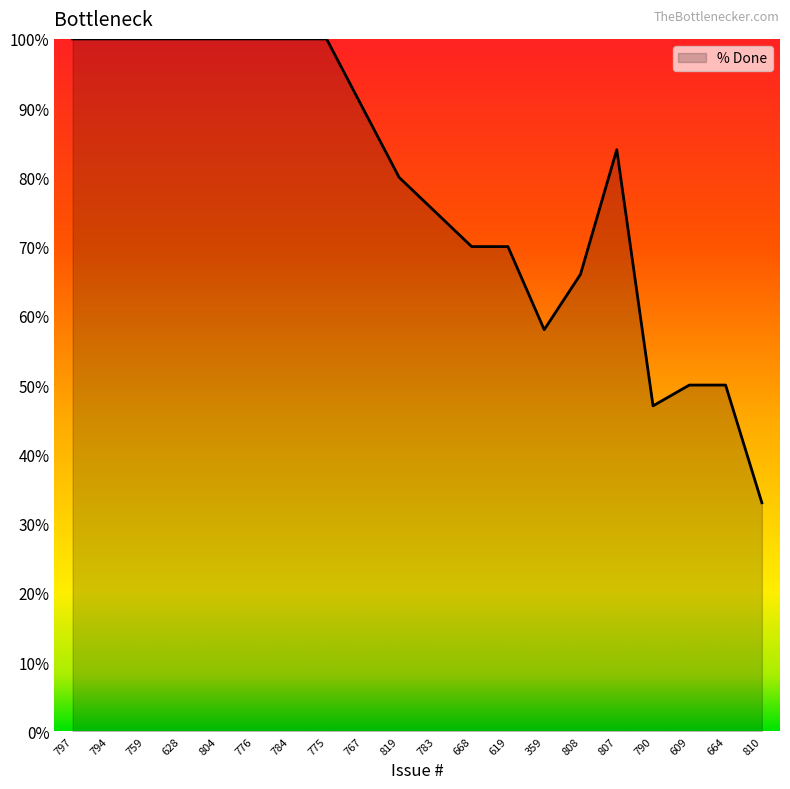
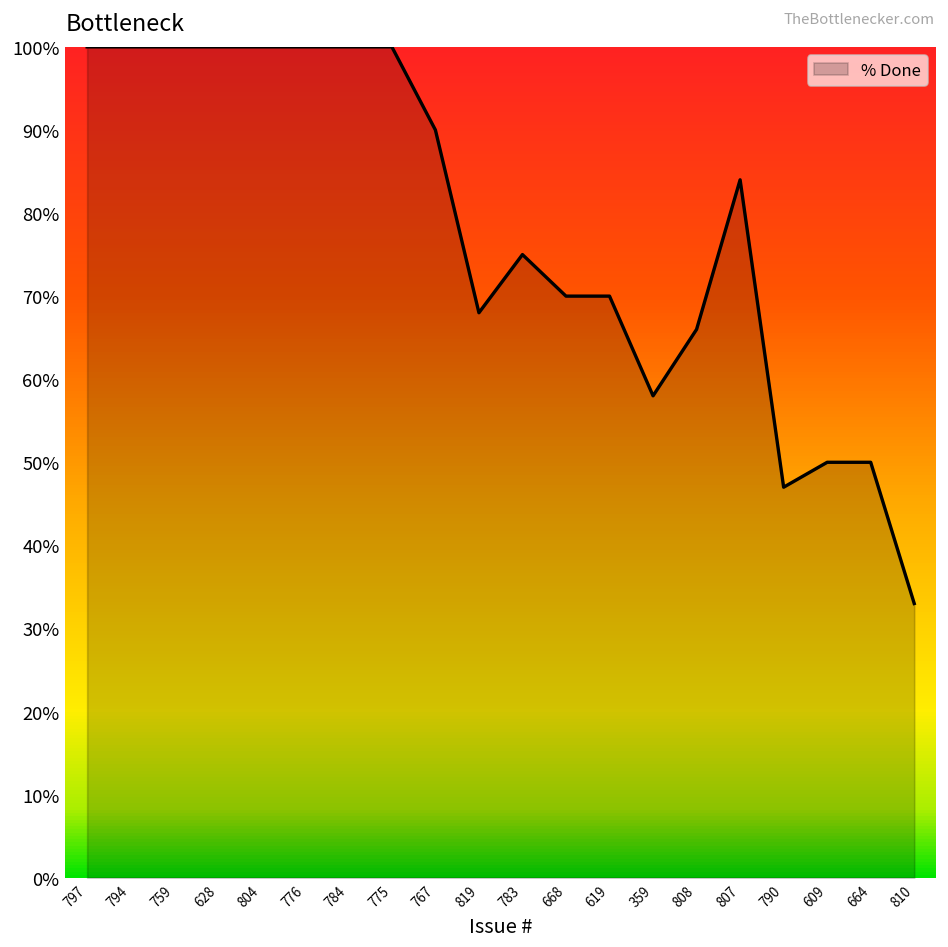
819: 80% -> 68%
